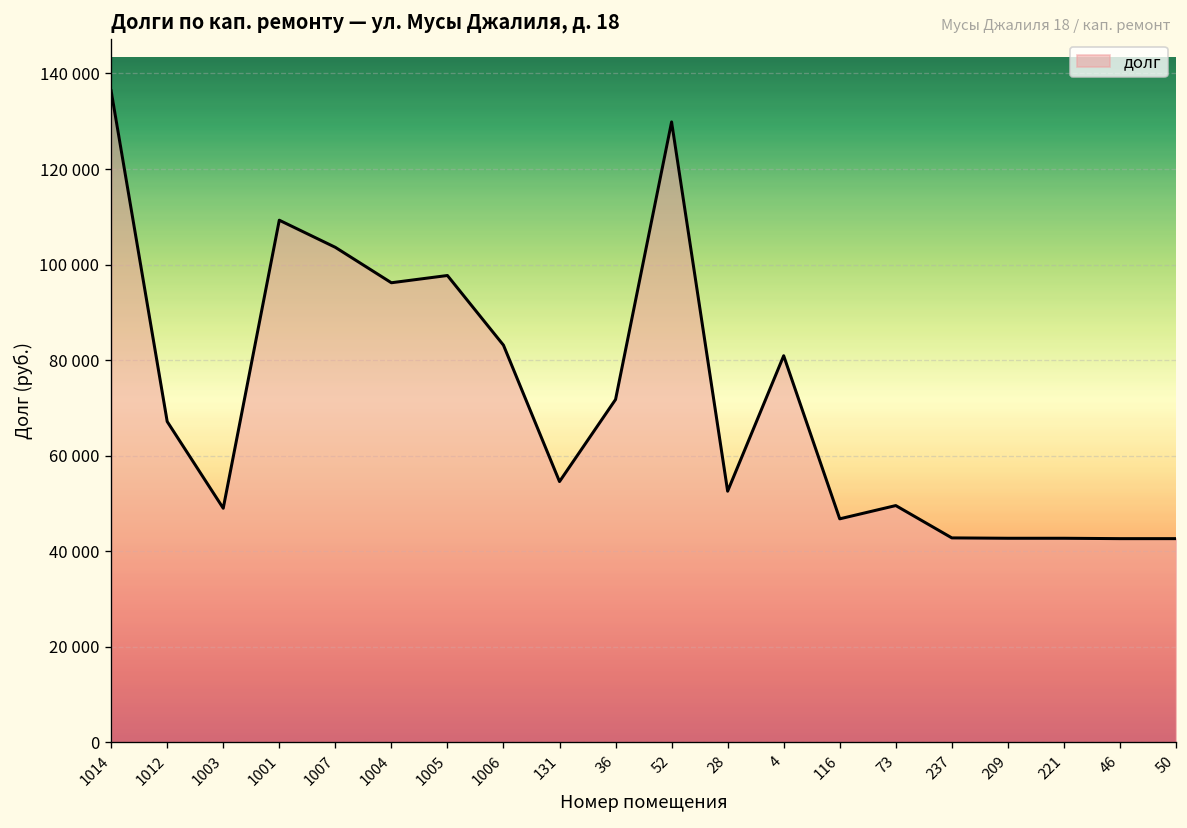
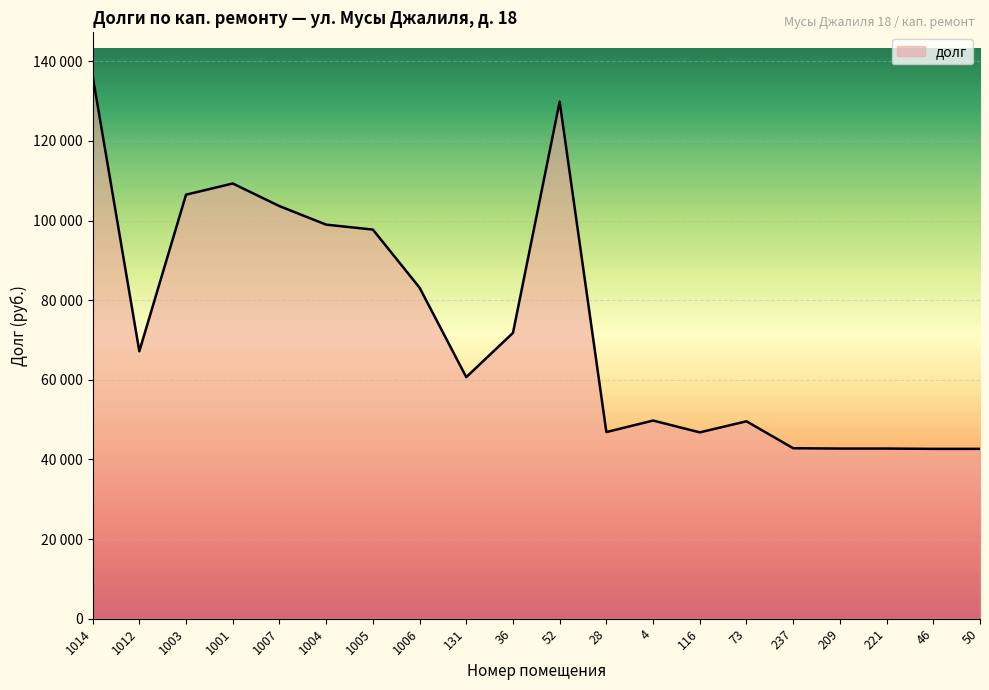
1003: 49000 -> 106000
1004: 96000 -> 99000
131: 55000 -> 61000
28: 53000 -> 47000
4: 81000 -> 50000
